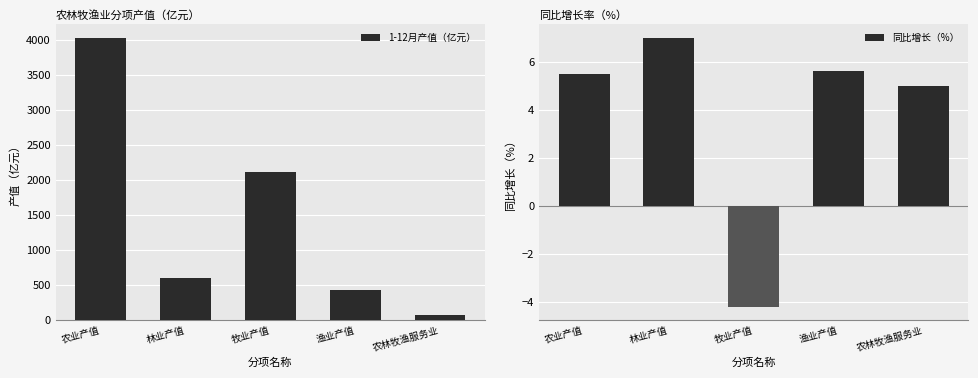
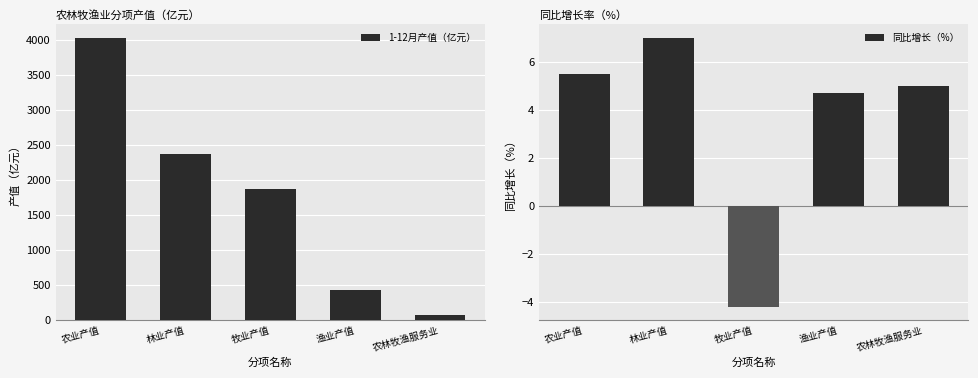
农林牧渔业分项产值（亿元）, 林业产值: 600 -> 2400
农林牧渔业分项产值（亿元）, 牧业产值: 2100 -> 1900
同比增长率（%）, 渔业产值: 5.6 -> 4.7
